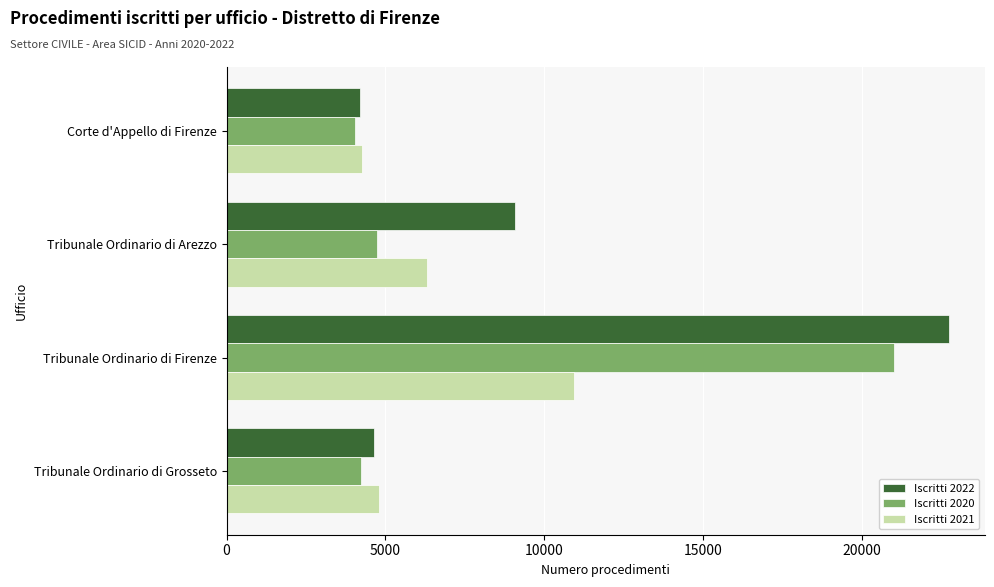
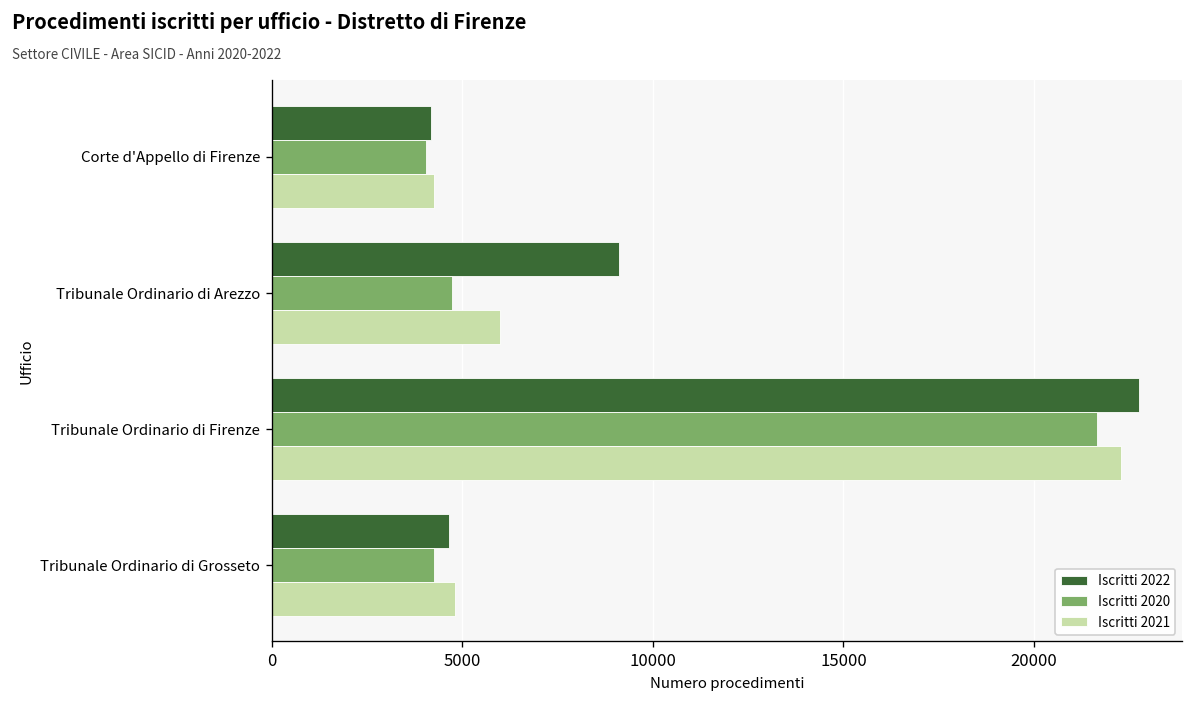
Iscritti 2021, Tribunale Ordinario di Arezzo: 6300 -> 6000
Iscritti 2020, Tribunale Ordinario di Firenze: 21000 -> 21600
Iscritti 2021, Tribunale Ordinario di Firenze: 10900 -> 22300
